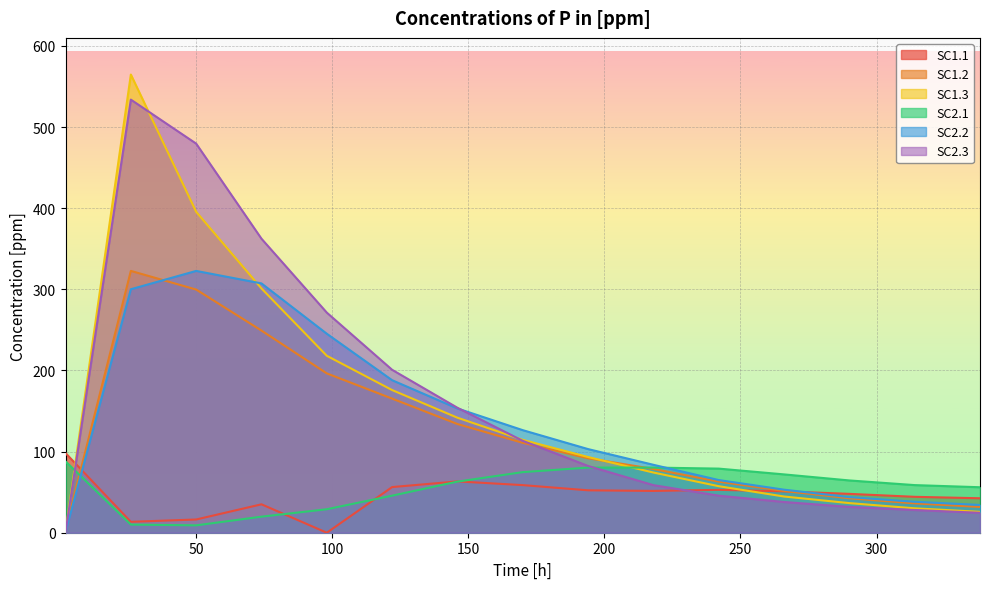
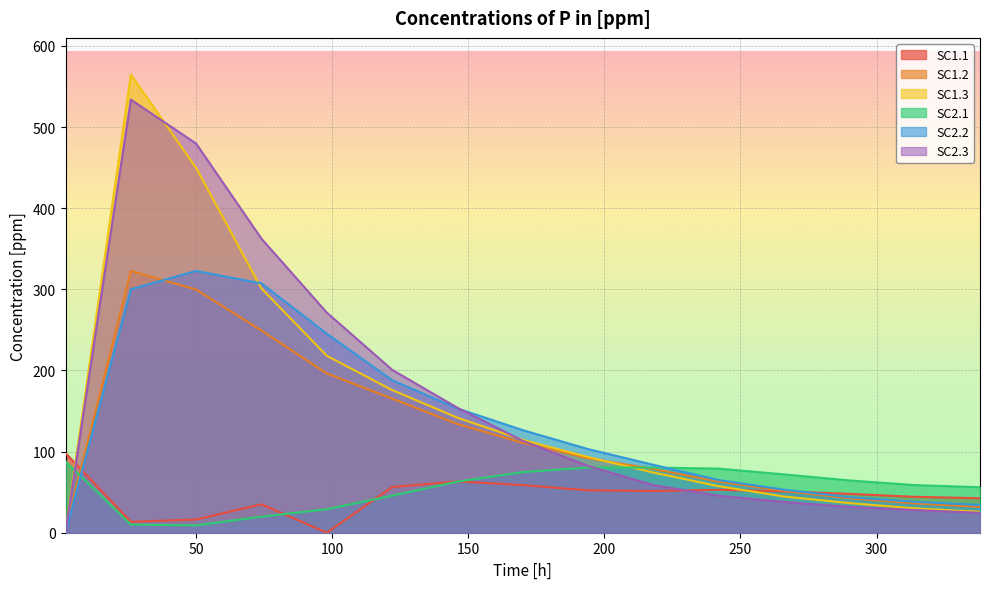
SC1.3, 50: 400 -> 450
